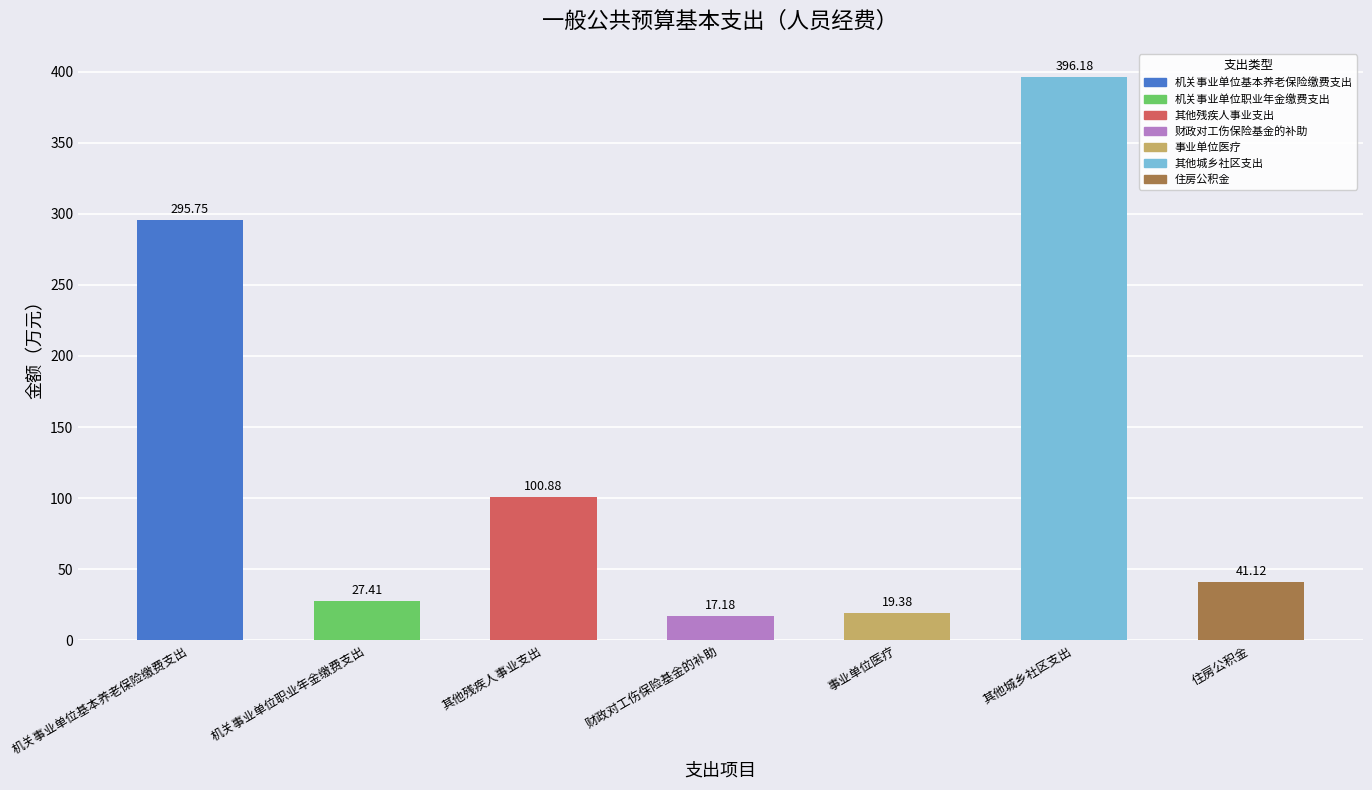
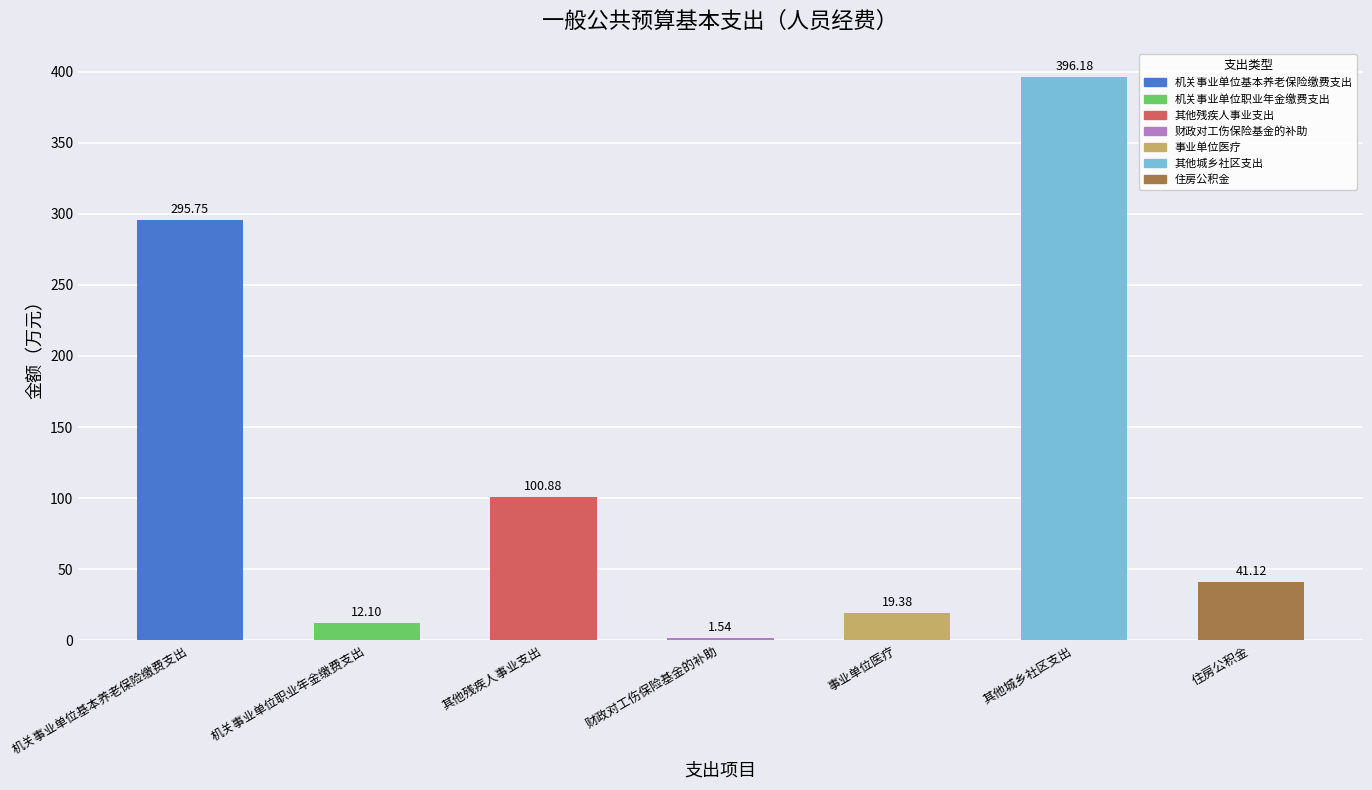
机关事业单位职业年金缴费支出: 27.41 -> 12.10
财政对工伤保险基金的补助: 17.18 -> 1.54
